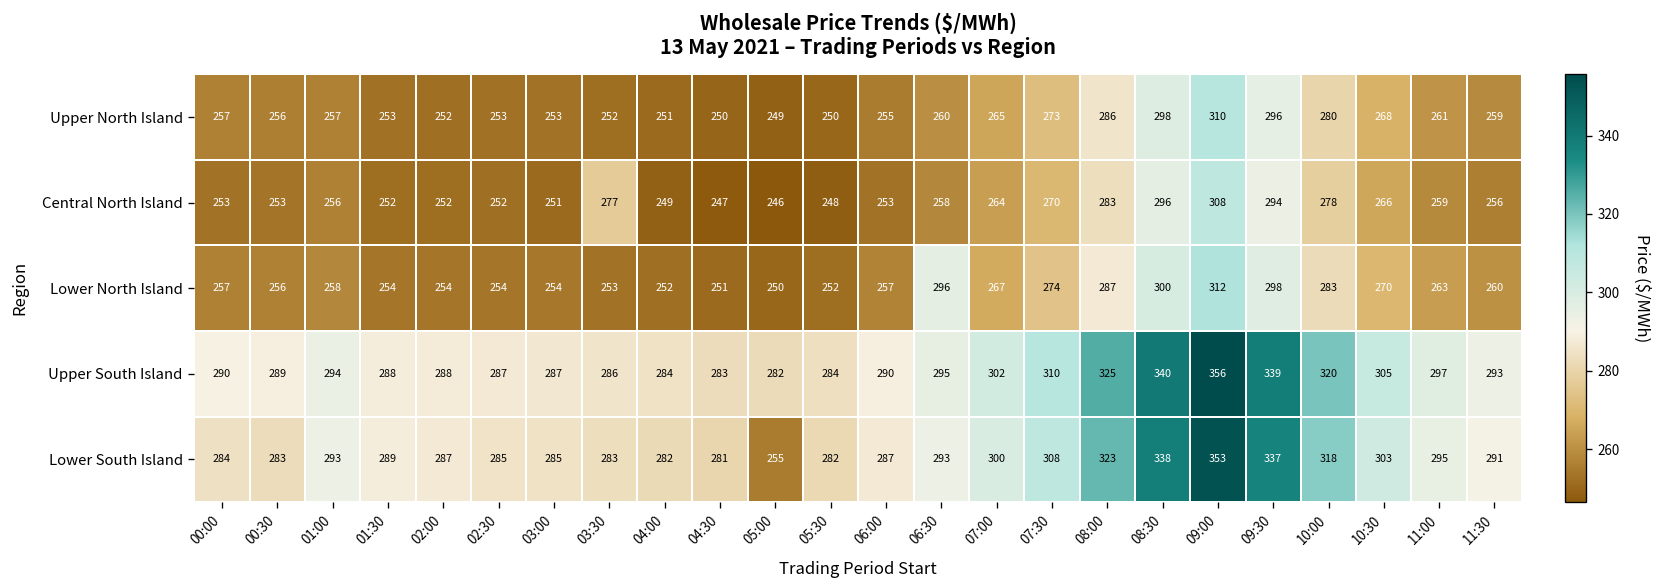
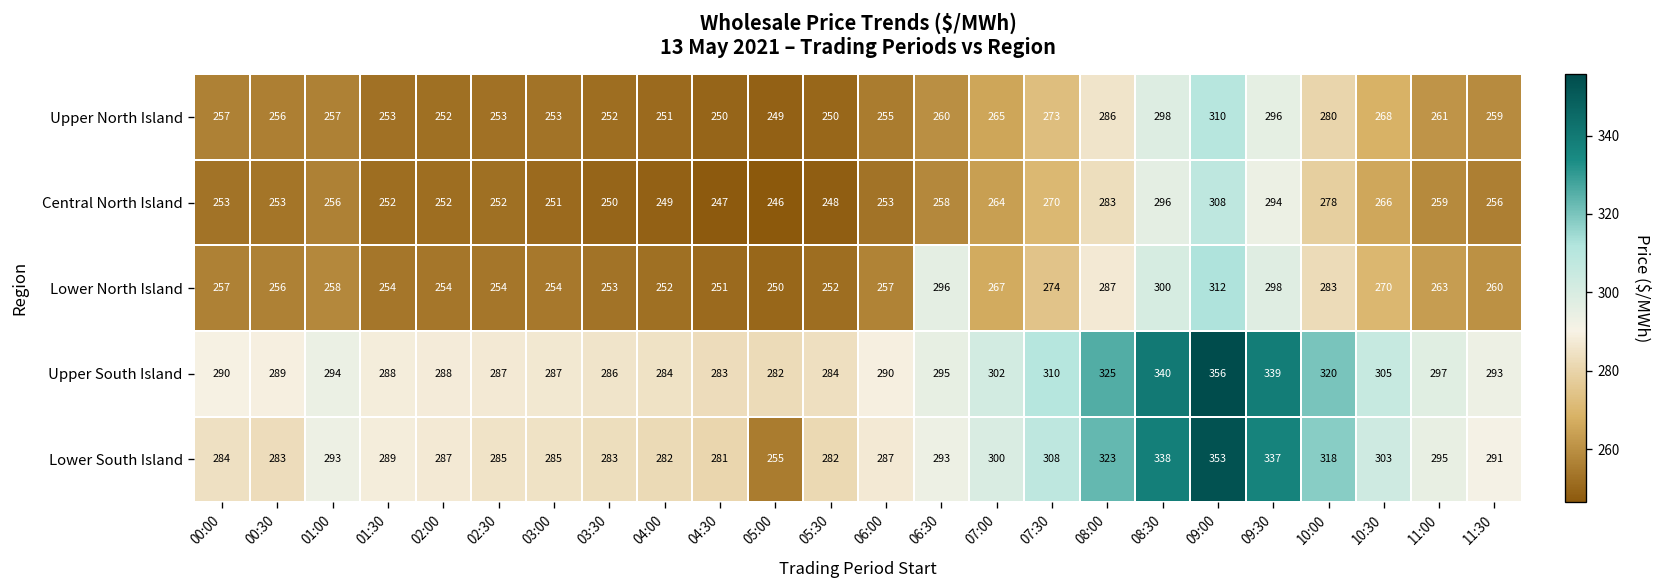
Central North Island, 03:30: 277 -> 250
